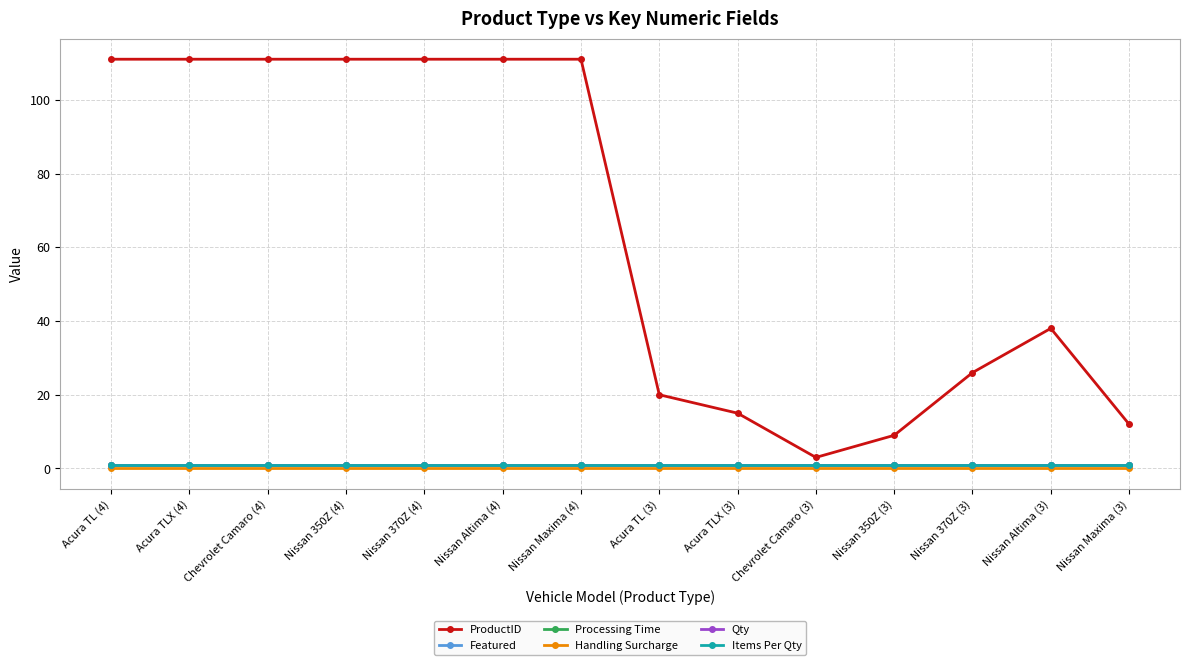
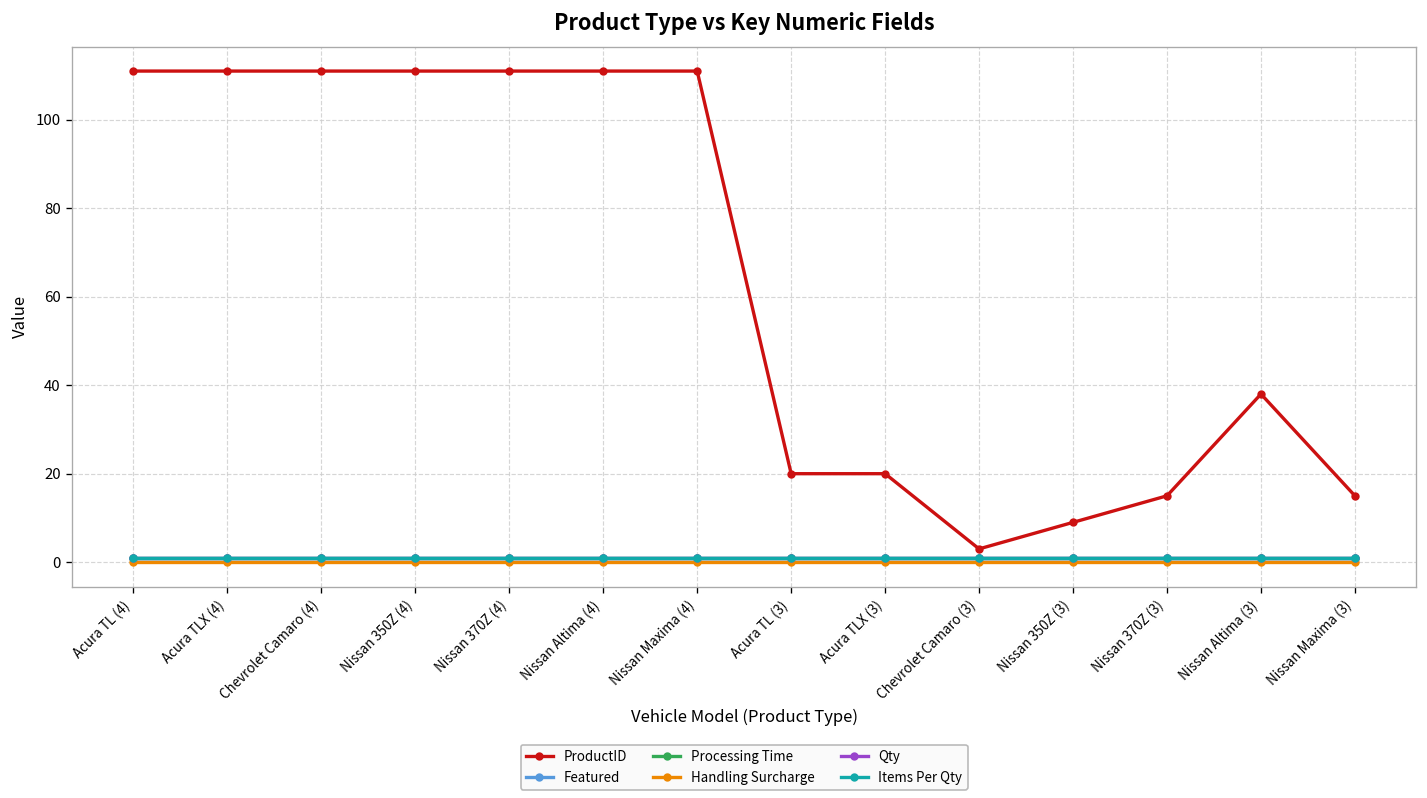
ProductID, Acura TLX (3): 15 -> 20
ProductID, Nissan 370Z (3): 26 -> 15
ProductID, Nissan Maxima (3): 12 -> 15
